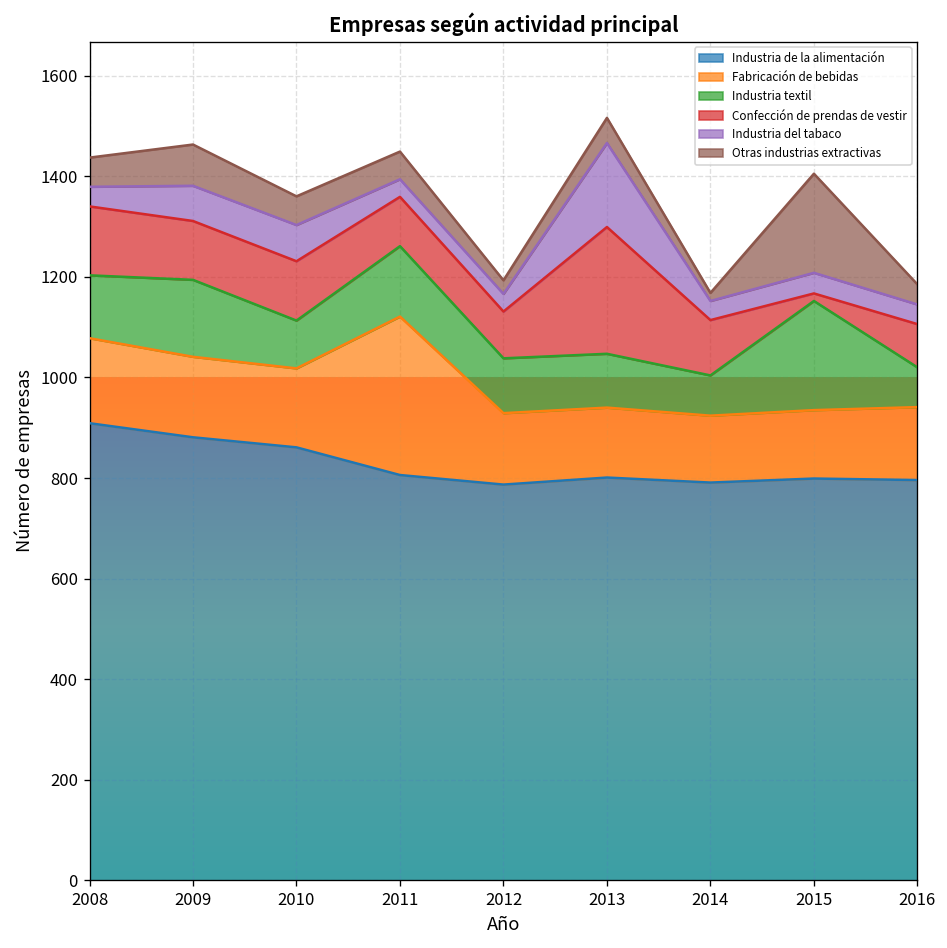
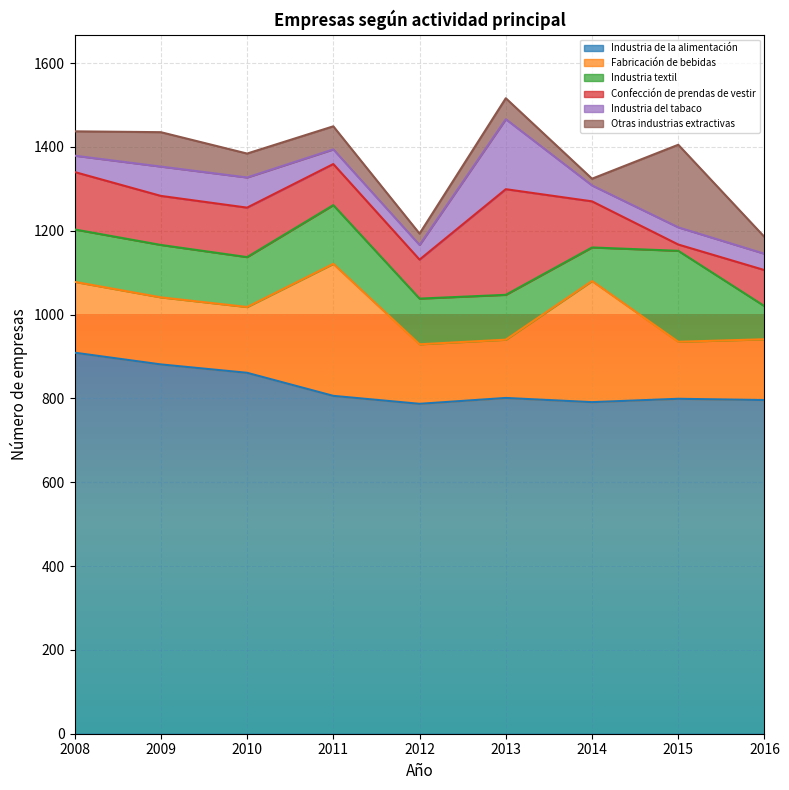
Industria textil, 2009: 150 -> 130
Industria textil, 2010: 100 -> 120
Fabricación de bebidas, 2014: 130 -> 290
